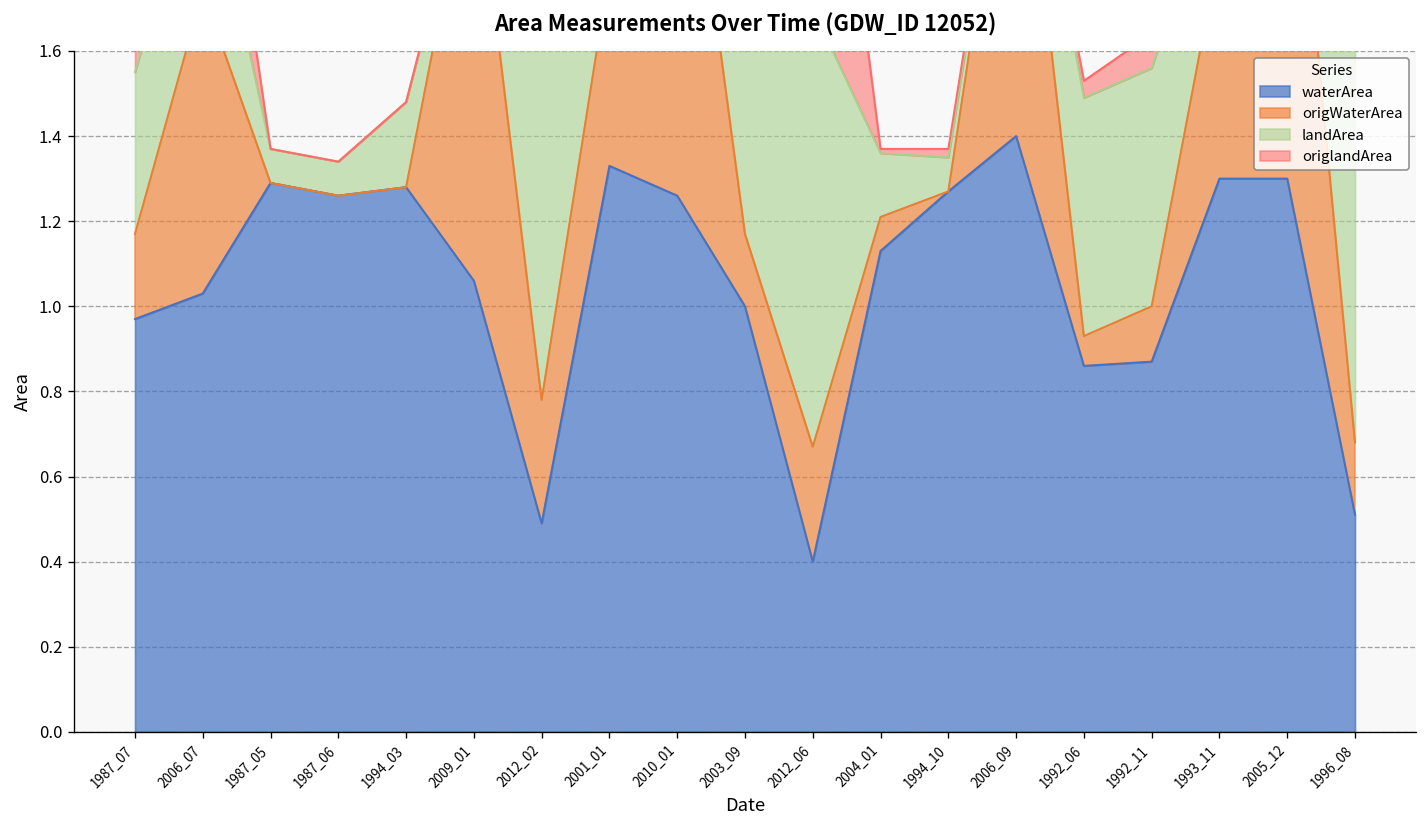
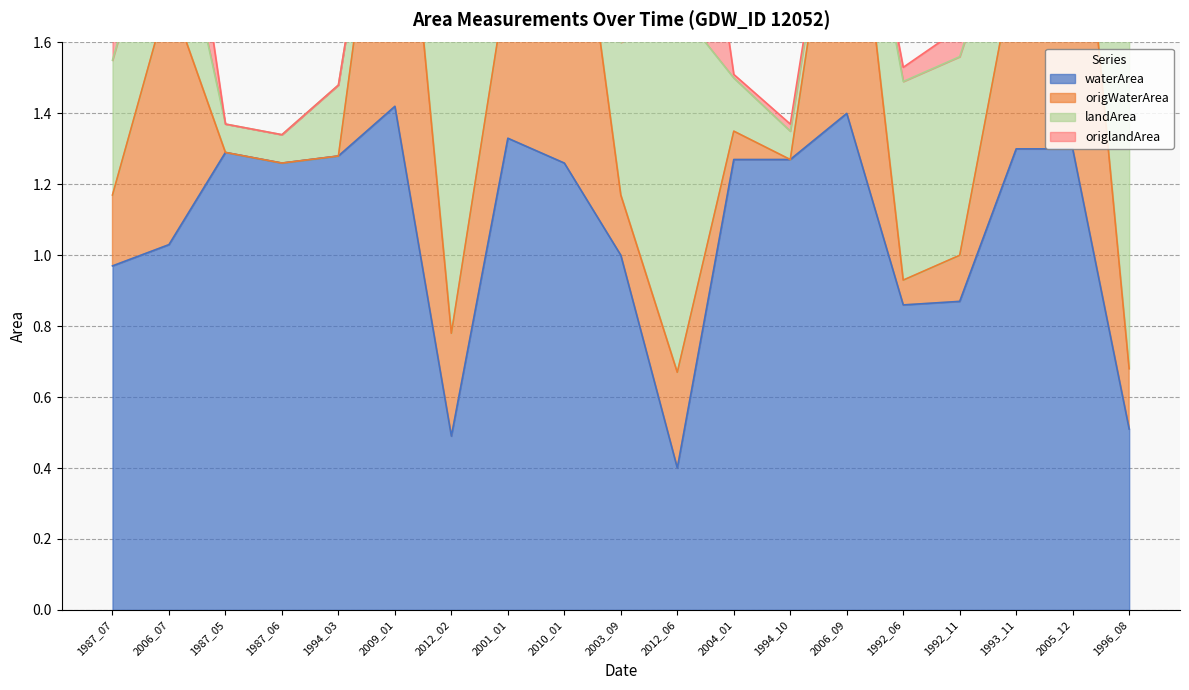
waterArea, 2009_01: 1.06 -> 1.42
waterArea, 2004_01: 1.13 -> 1.27
